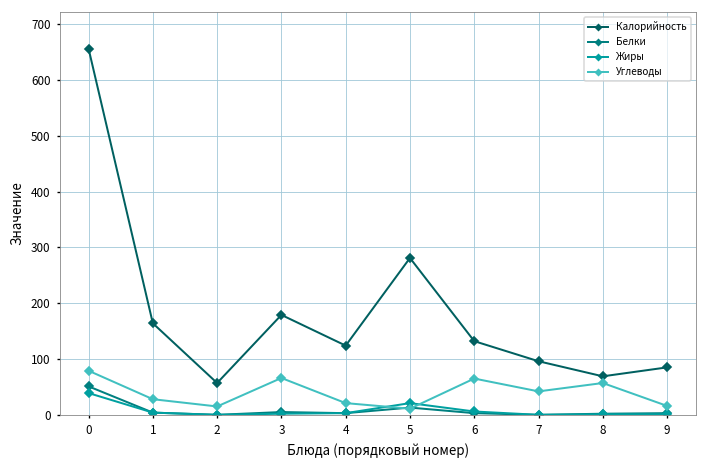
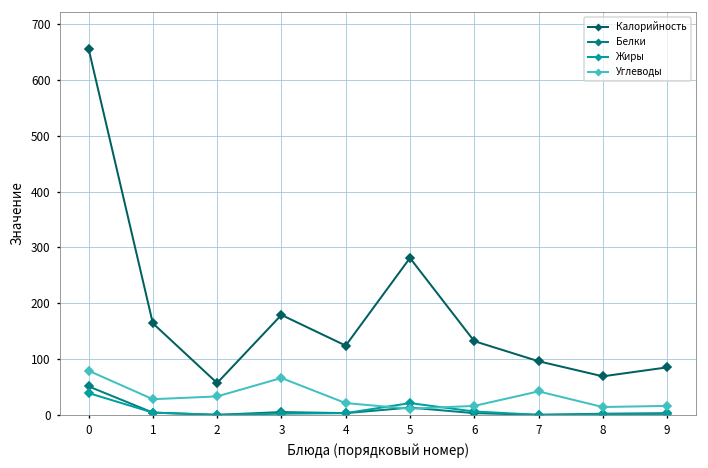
Углеводы, 2: 20 -> 30
Углеводы, 6: 70 -> 20
Углеводы, 8: 60 -> 10
